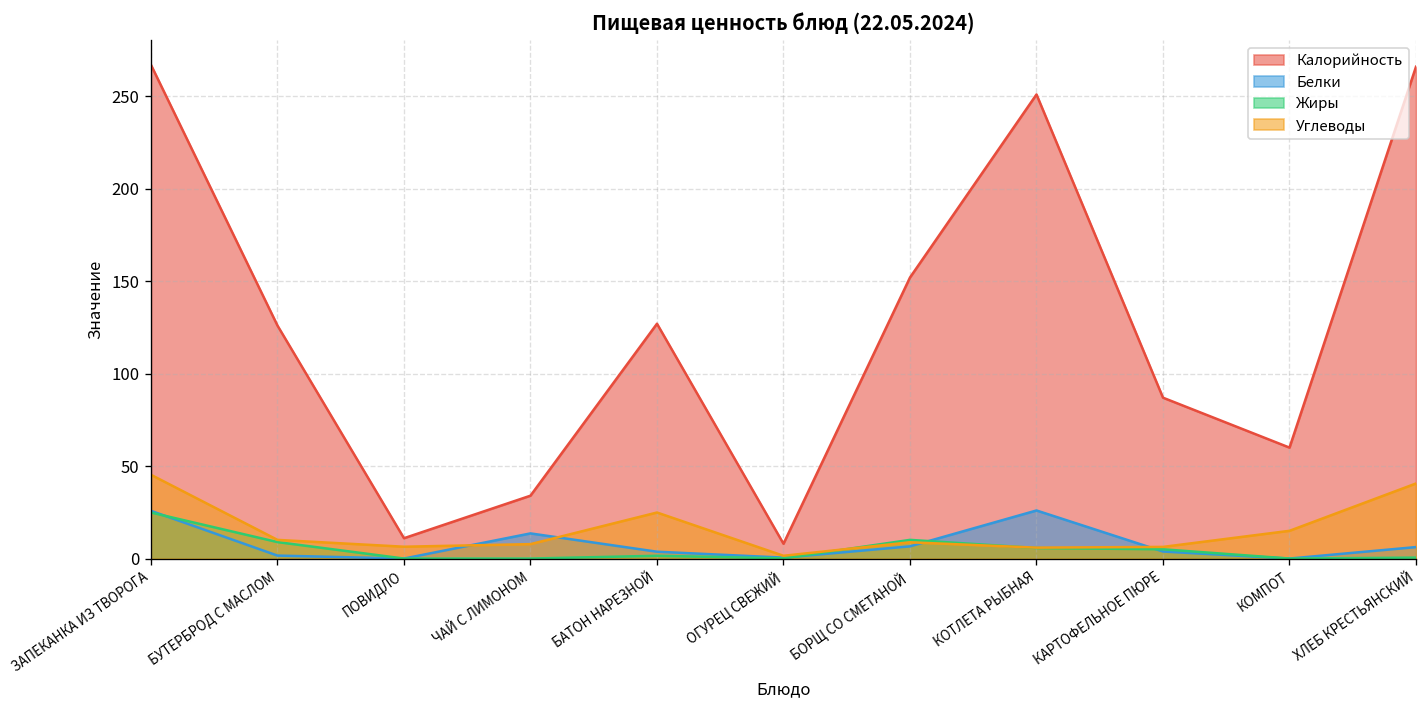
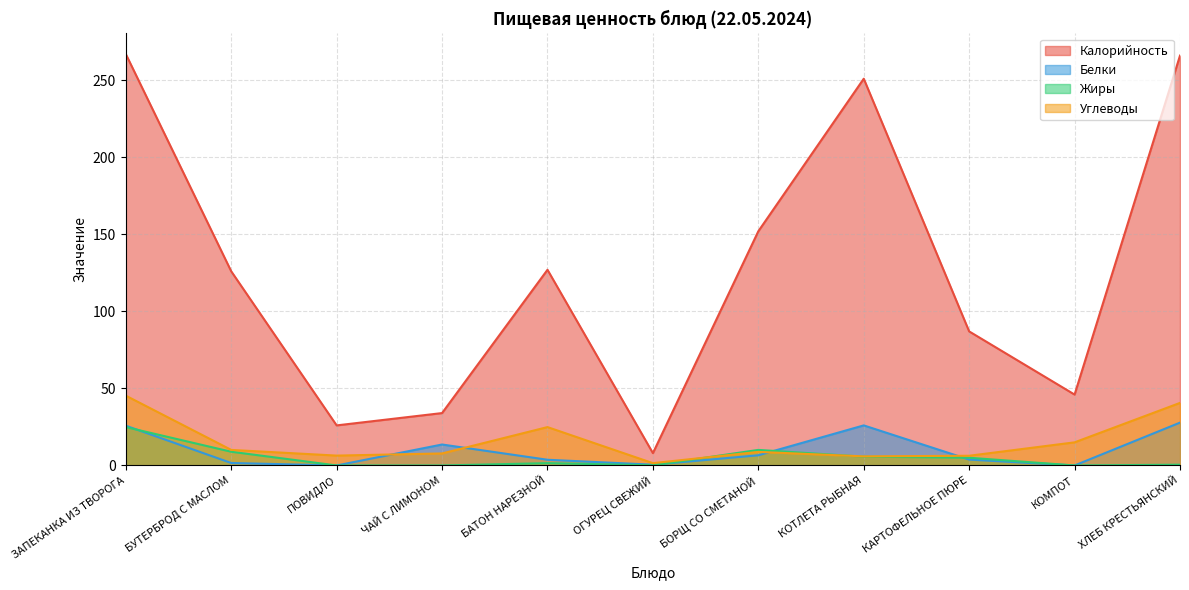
Калорийность, ПОВИДЛО: 11 -> 26
Калорийность, КОМПОТ: 60 -> 46
Белки, ХЛЕБ КРЕСТЬЯНСКИЙ: 6 -> 28
